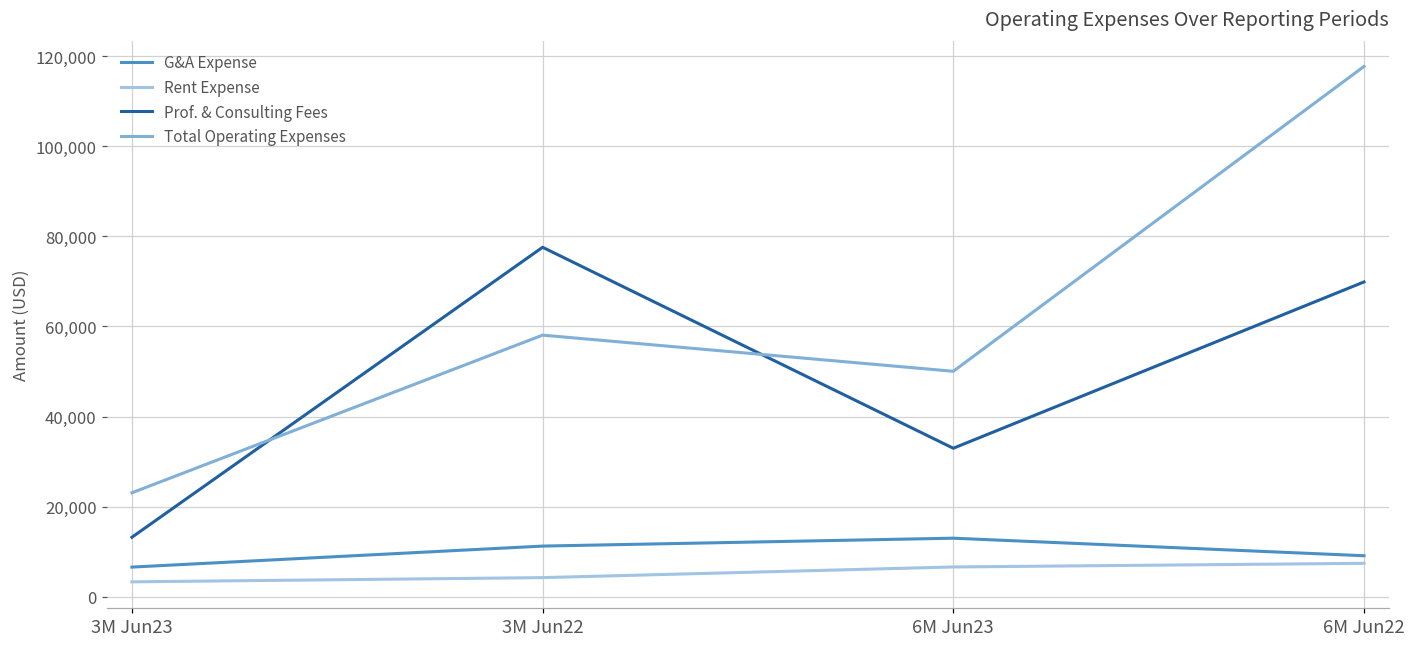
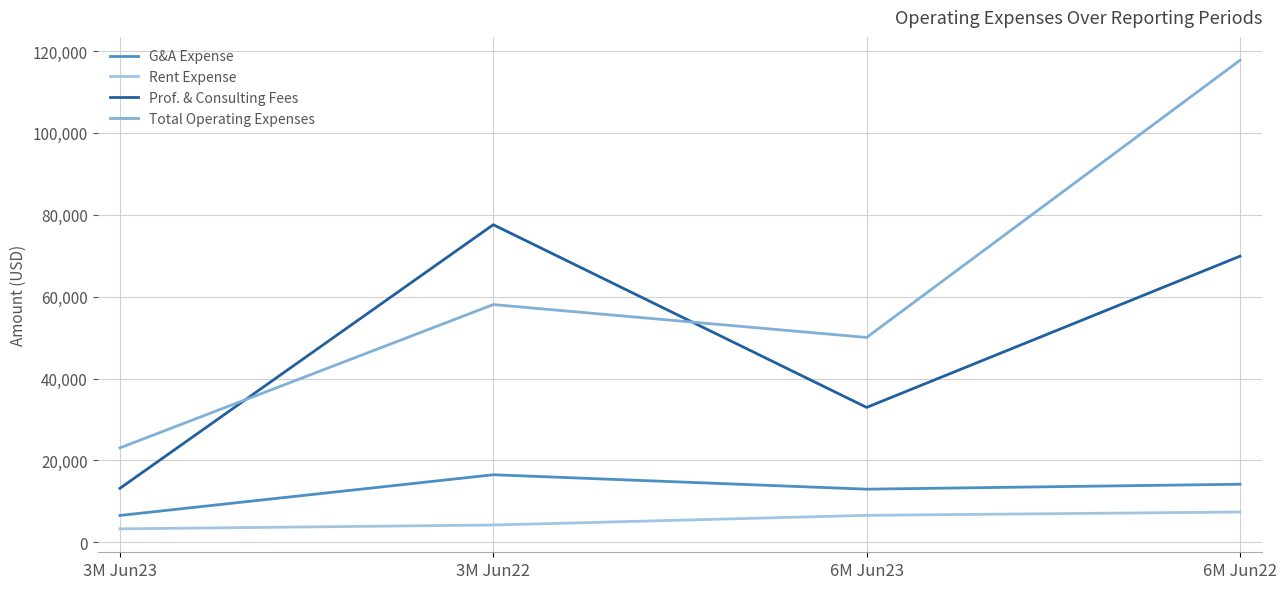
G&A Expense, 3M Jun22: 11,000 -> 17,000
G&A Expense, 6M Jun22: 9,000 -> 14,000
